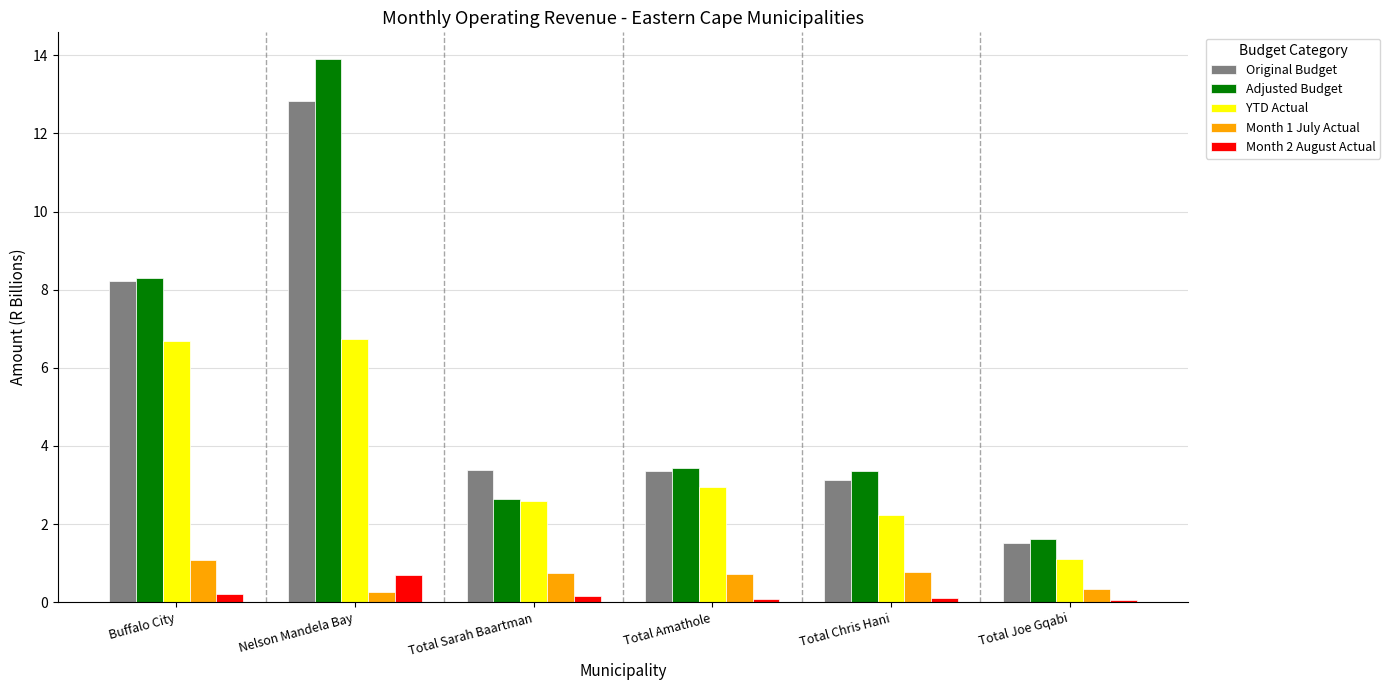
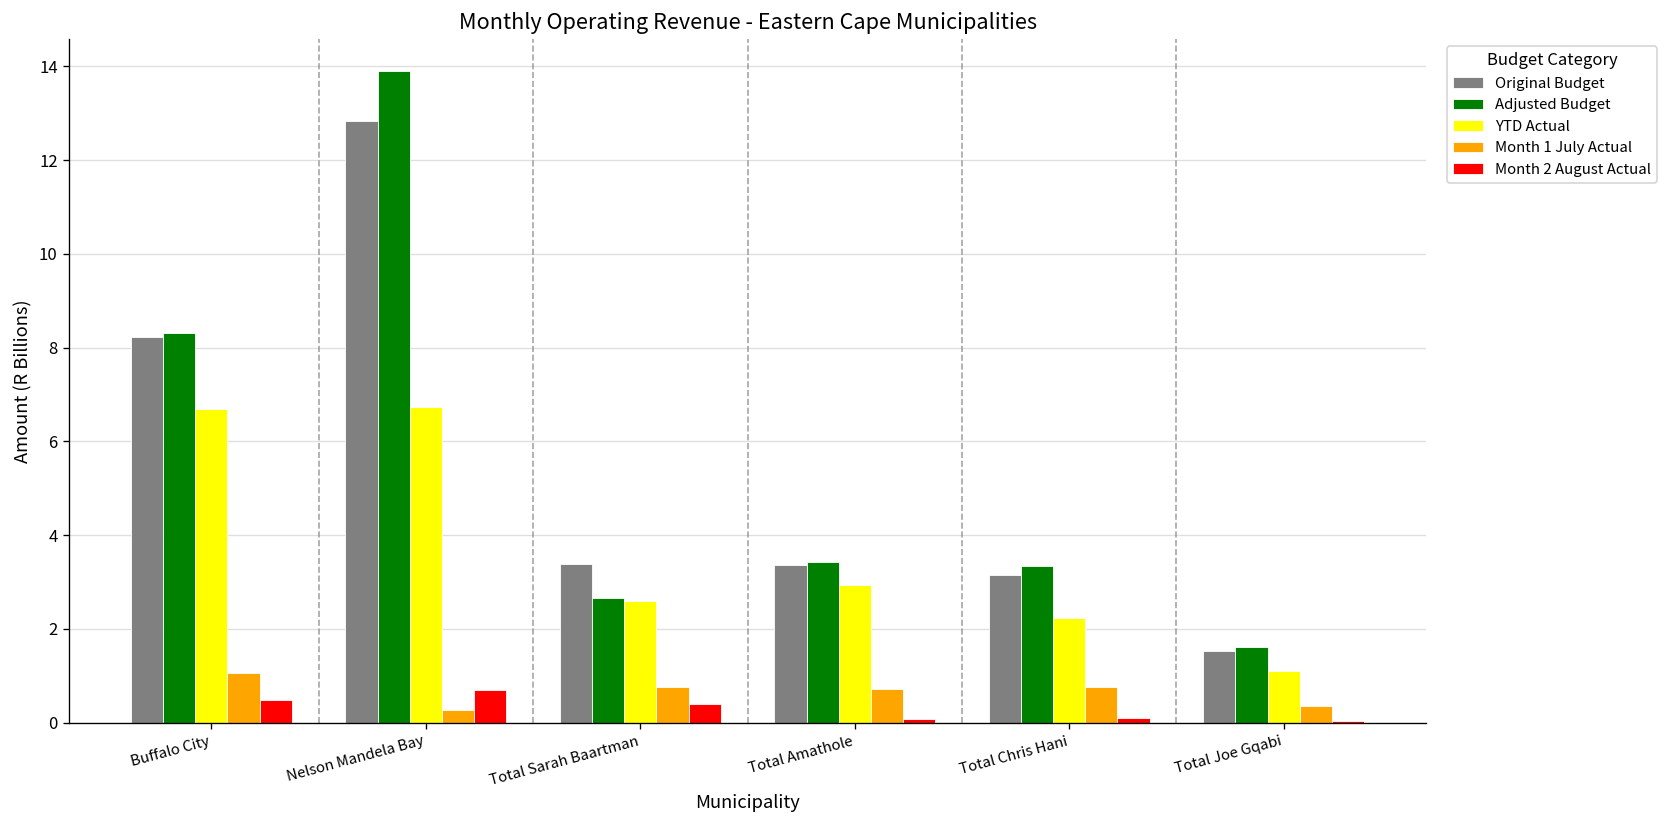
Month 2 August Actual, Buffalo City: 0.2 -> 0.5
Month 2 August Actual, Total Sarah Baartman: 0.2 -> 0.4
